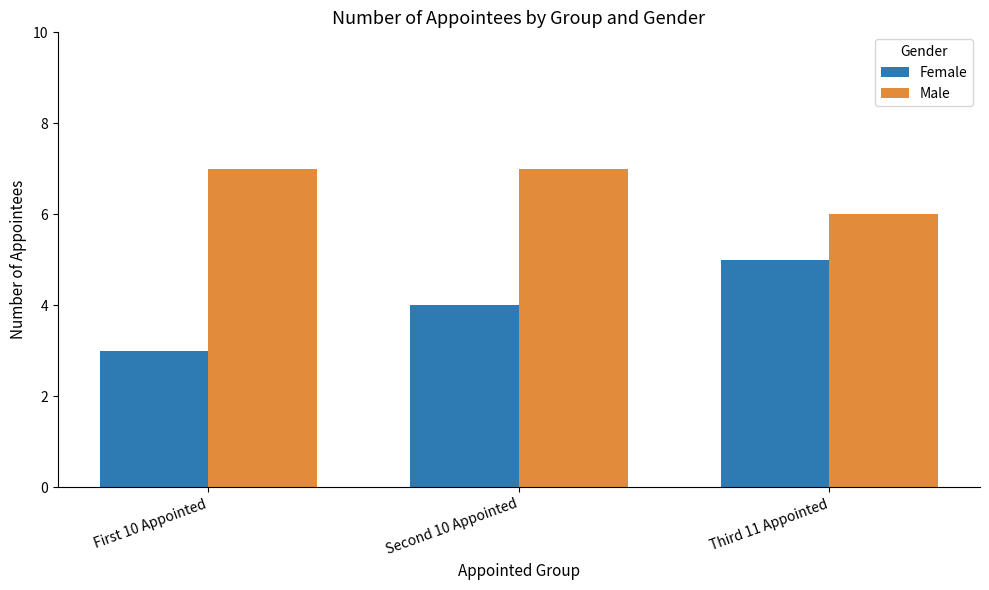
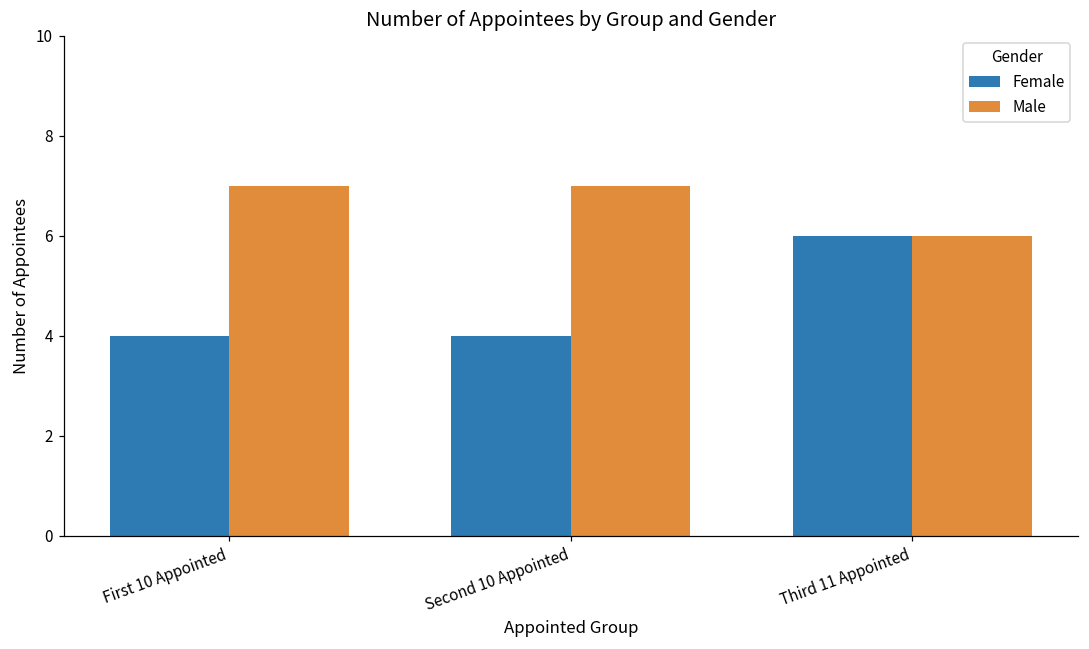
Female, First 10 Appointed: 3 -> 4
Female, Third 11 Appointed: 5 -> 6
